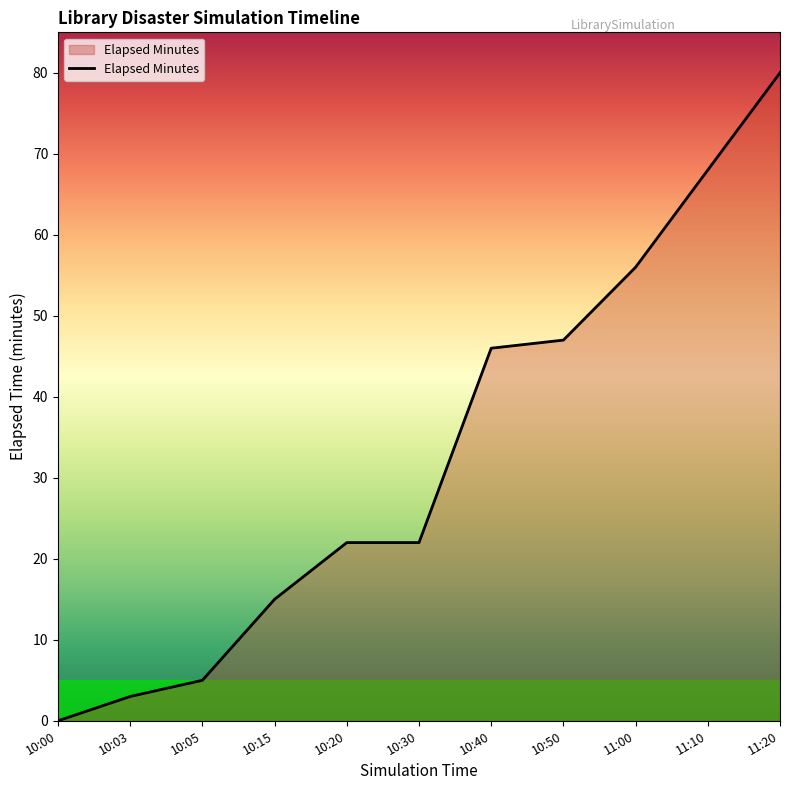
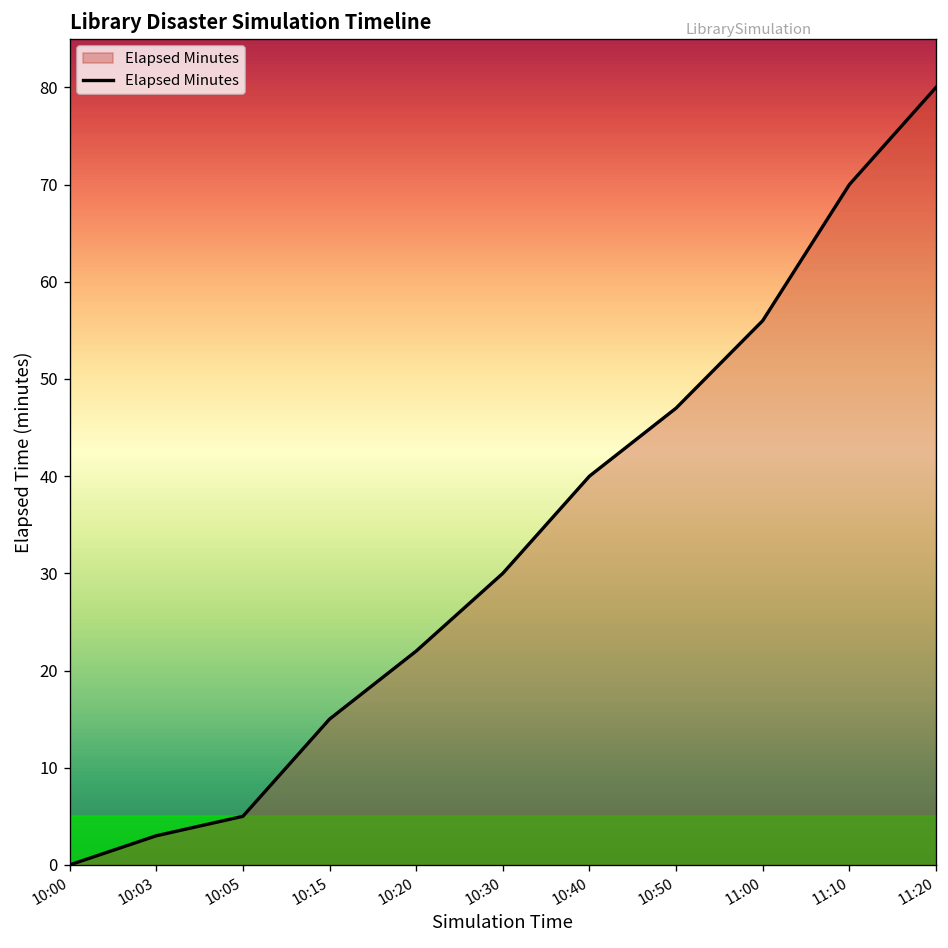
10:30: 22 -> 30
10:40: 46 -> 40
11:10: 68 -> 70
